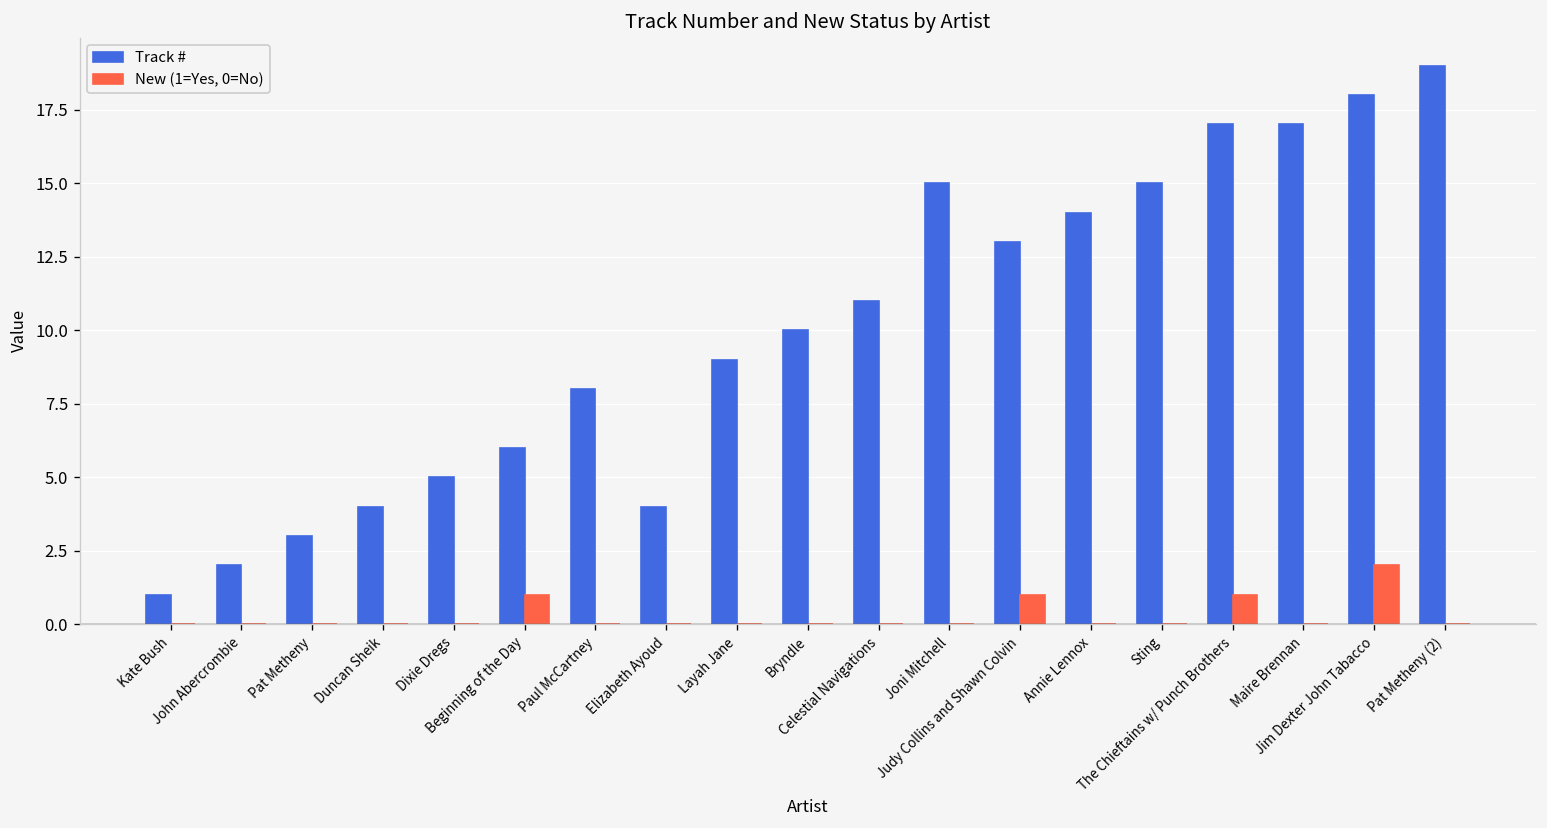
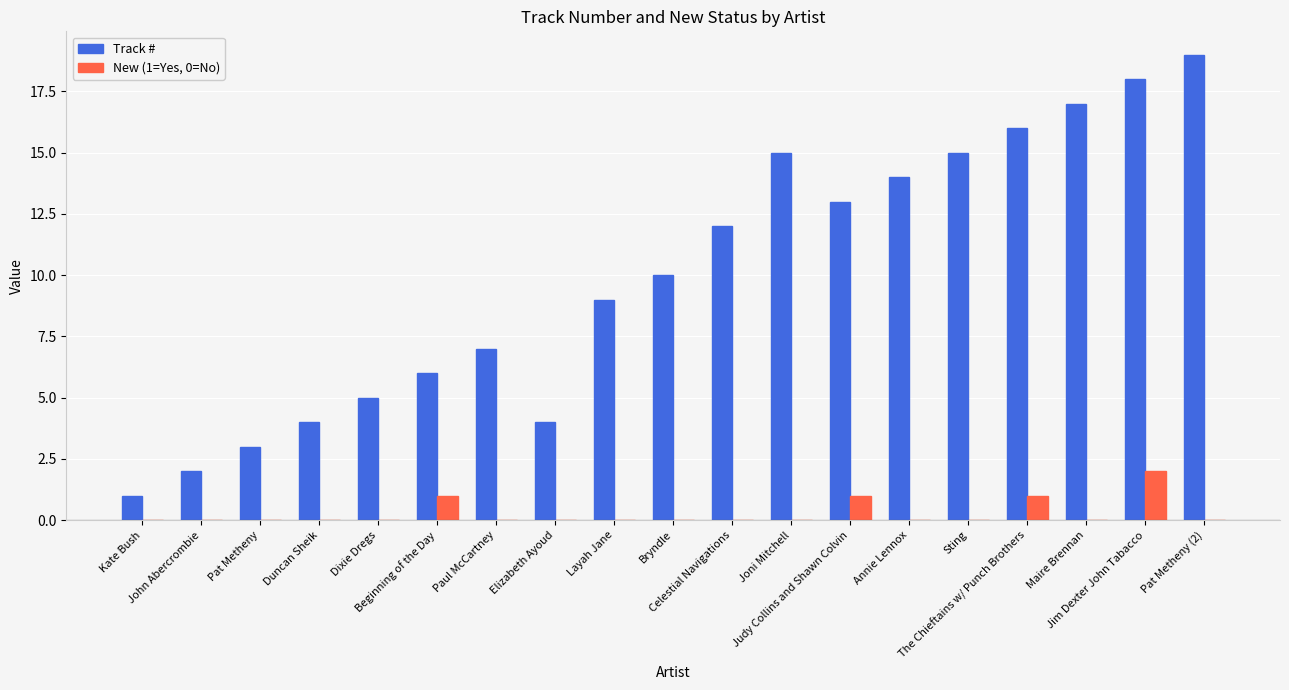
Track #, Paul McCartney: 8 -> 7
Track #, Celestial Navigations: 11 -> 12
Track #, The Chieftains w/ Punch Brothers: 17 -> 16
